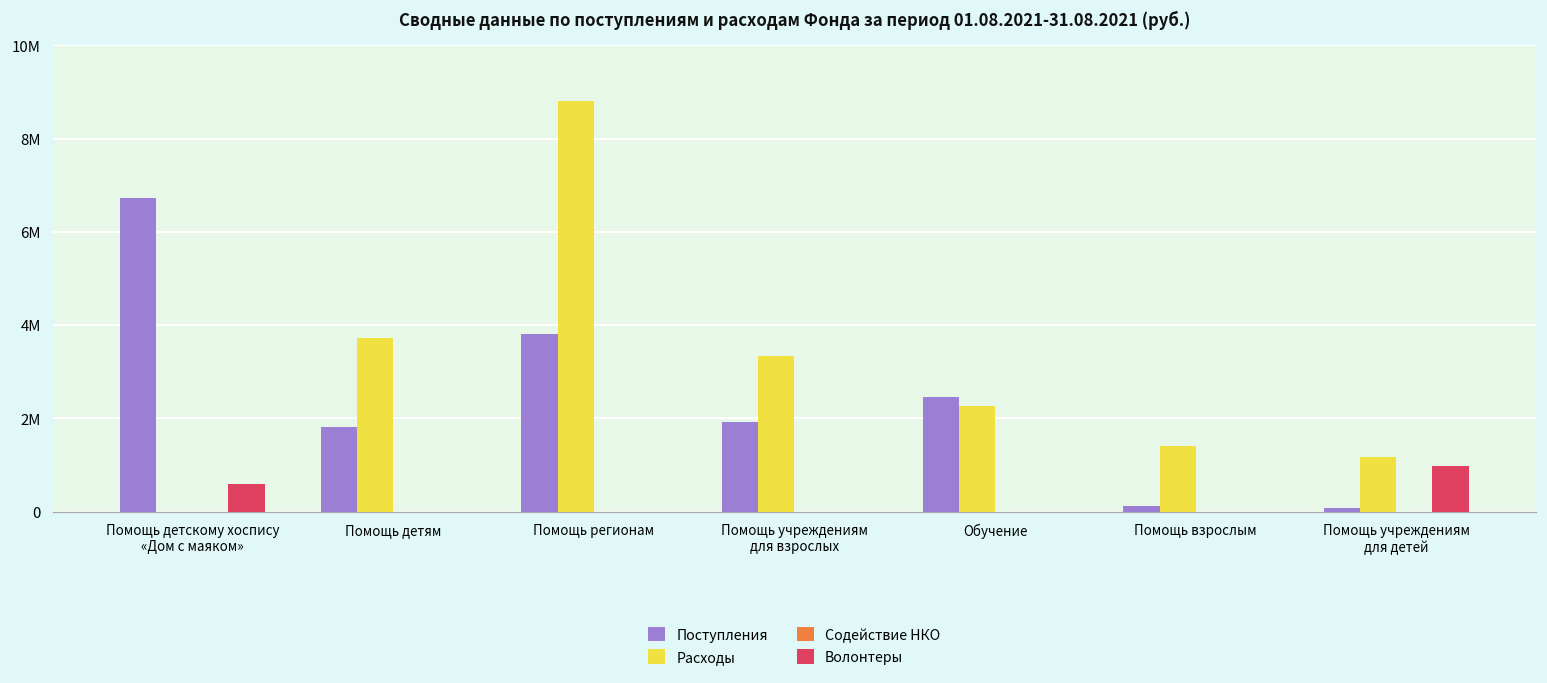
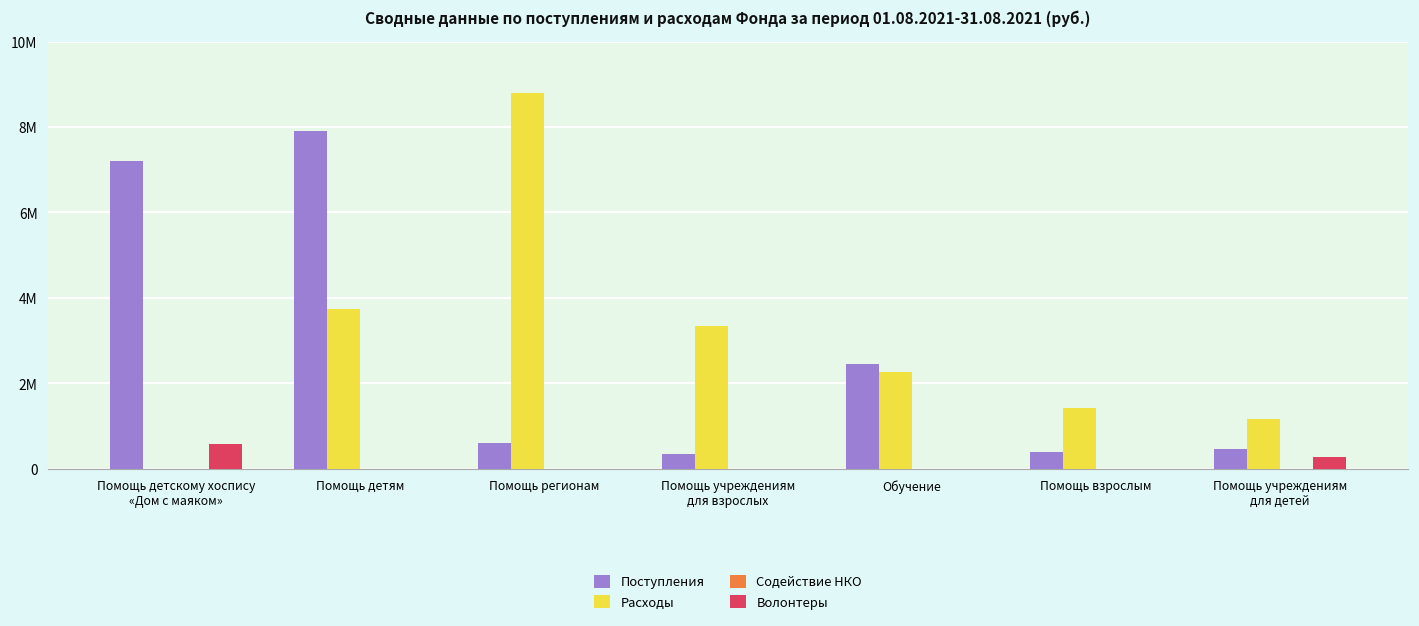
Поступления, Помощь детскому хоспису «Дом с маяком»: 6700000 -> 7200000
Поступления, Помощь детям: 1800000 -> 7900000
Поступления, Помощь регионам: 3800000 -> 600000
Поступления, Помощь учреждениям для взрослых: 1900000 -> 300000
Поступления, Помощь взрослым: 100000 -> 400000
Поступления, Помощь учреждениям для детей: 100000 -> 500000
Волонтеры, Помощь учреждениям для детей: 1000000 -> 300000
